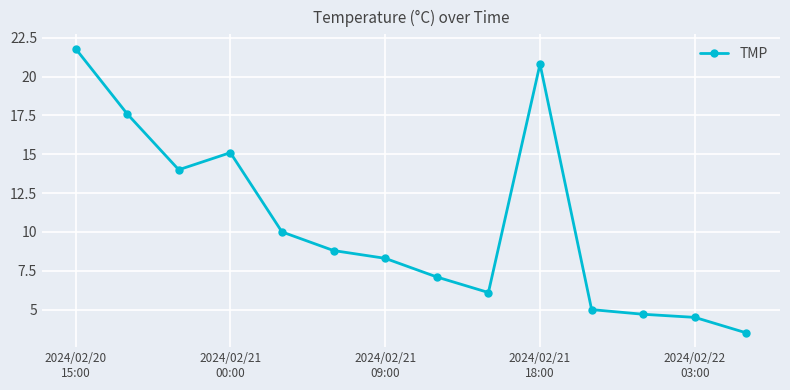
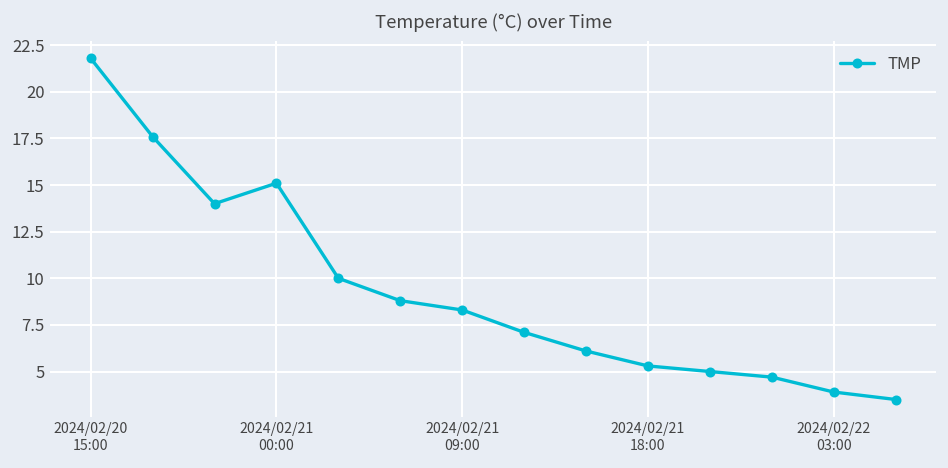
2024/02/21 18:00: 20.8 -> 5.3
2024/02/22 03:00: 4.5 -> 3.9
